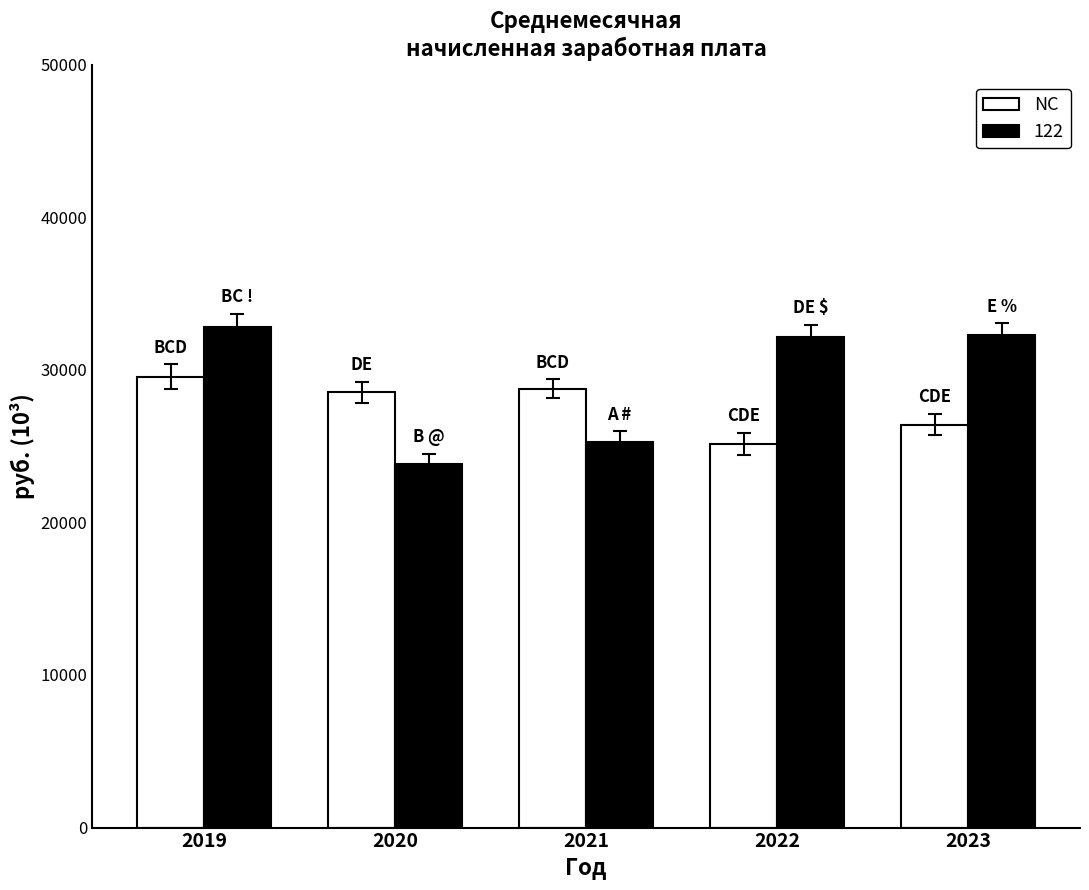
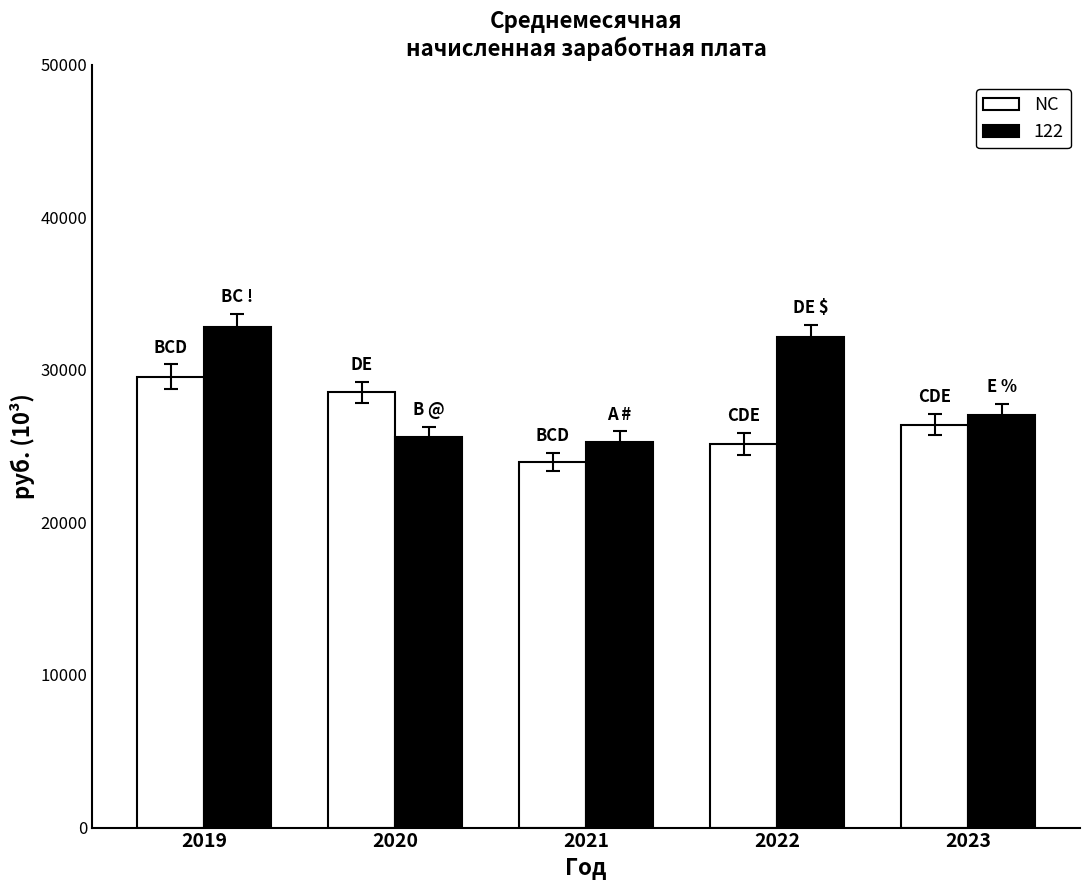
122, 2020: 23900 -> 25600
NC, 2021: 28800 -> 24000
122, 2023: 32300 -> 27000
